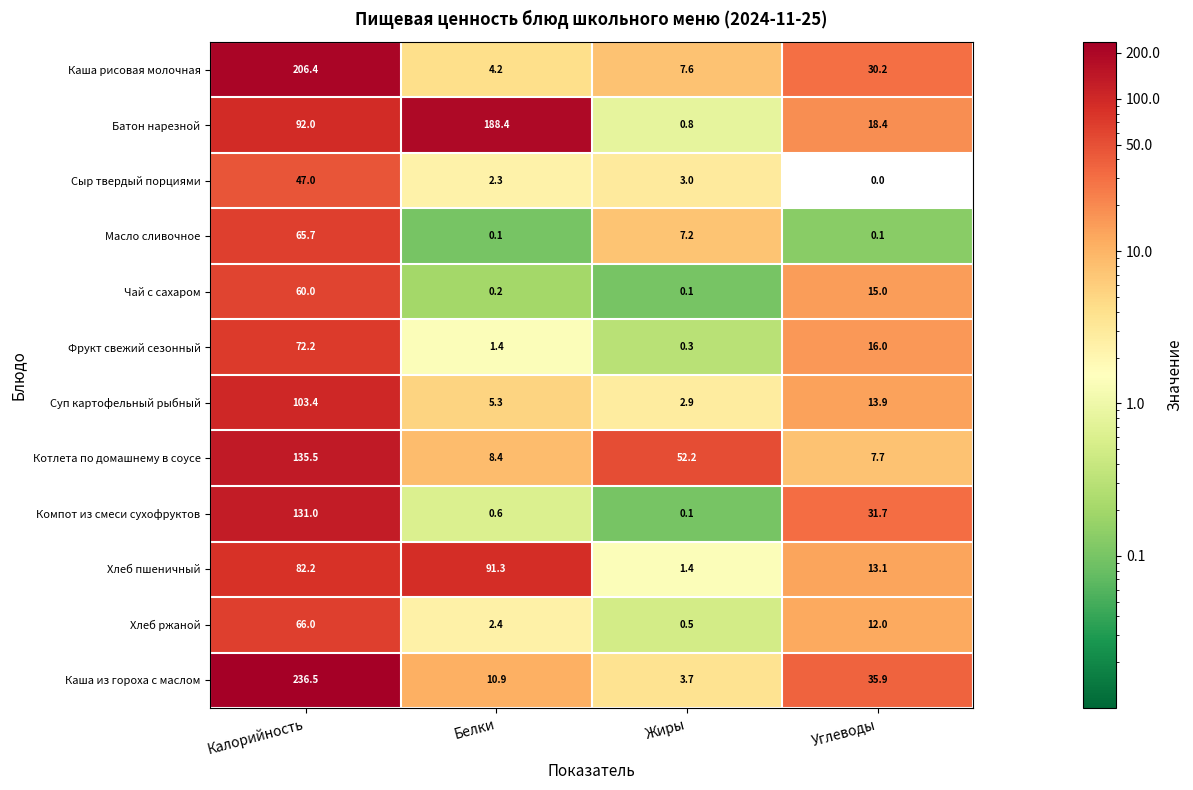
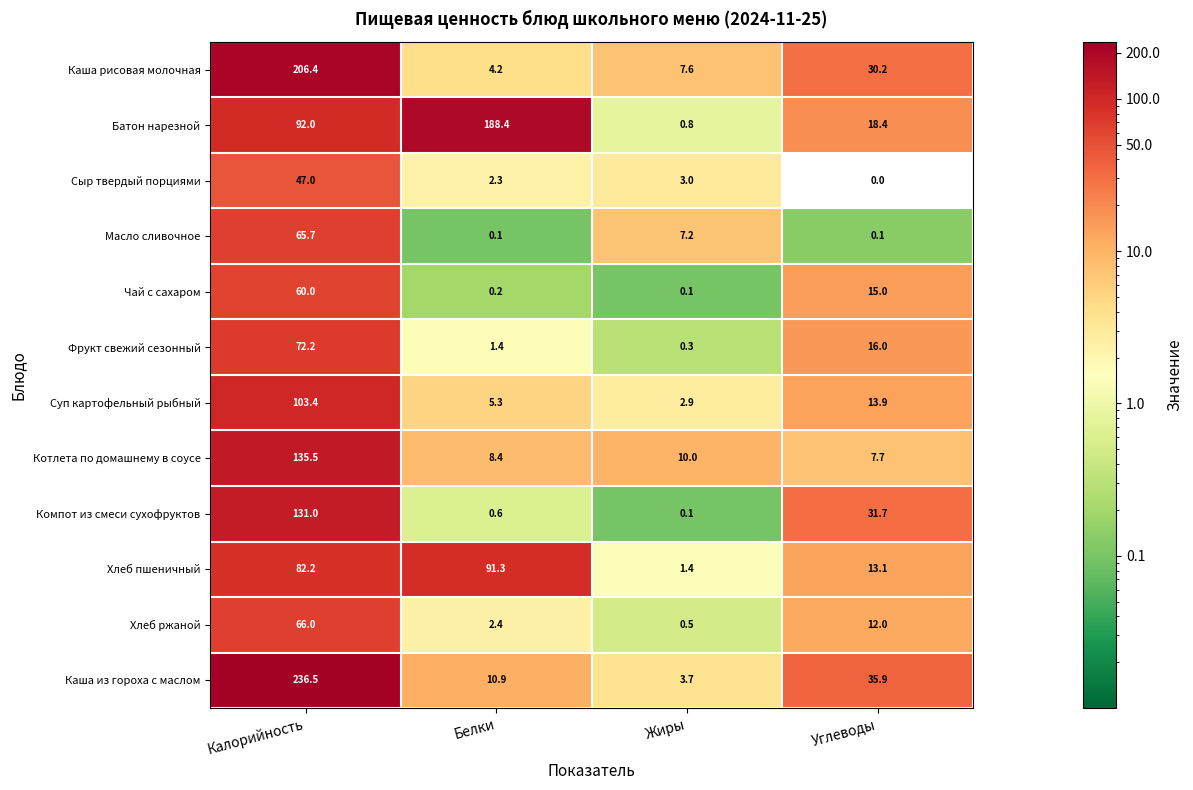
Котлета по домашнему в соусе, Жиры: 52.2 -> 10.0
